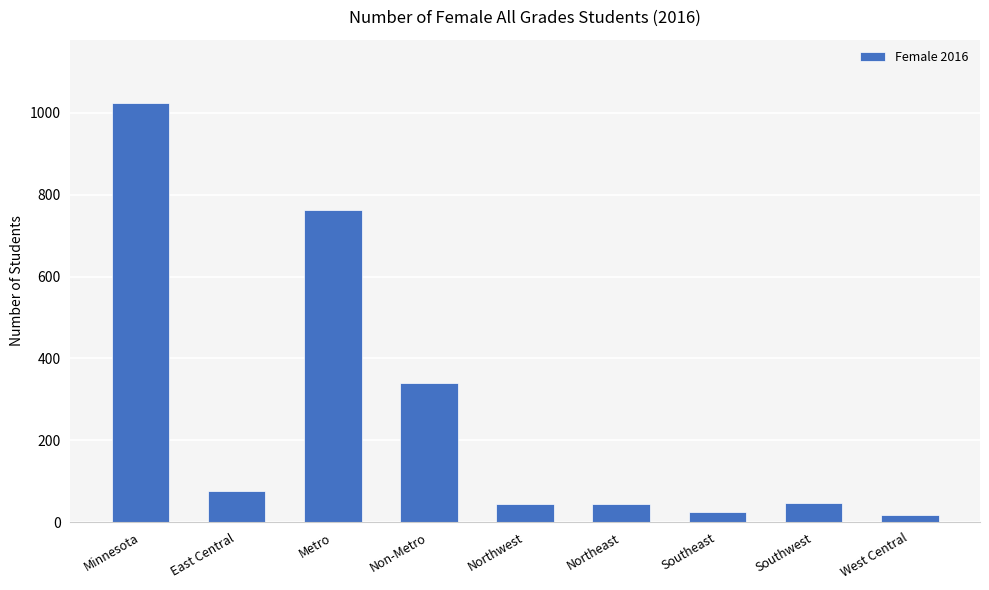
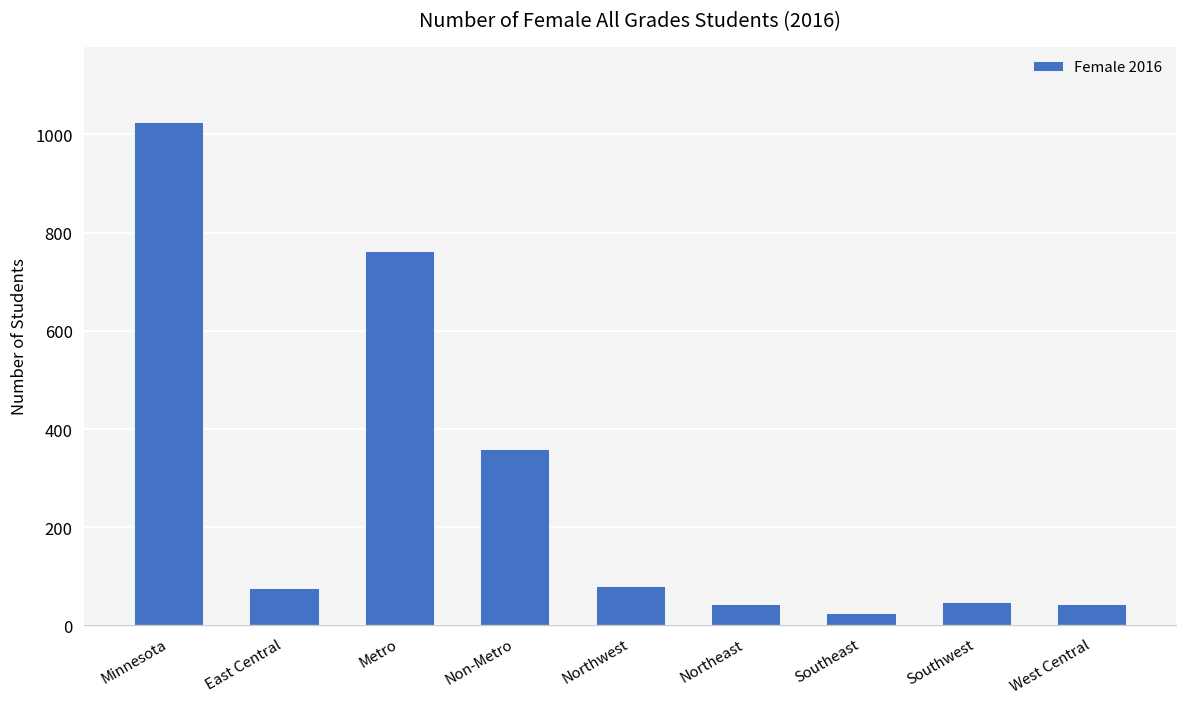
Non-Metro: 340 -> 360
Northwest: 40 -> 80
West Central: 20 -> 40
